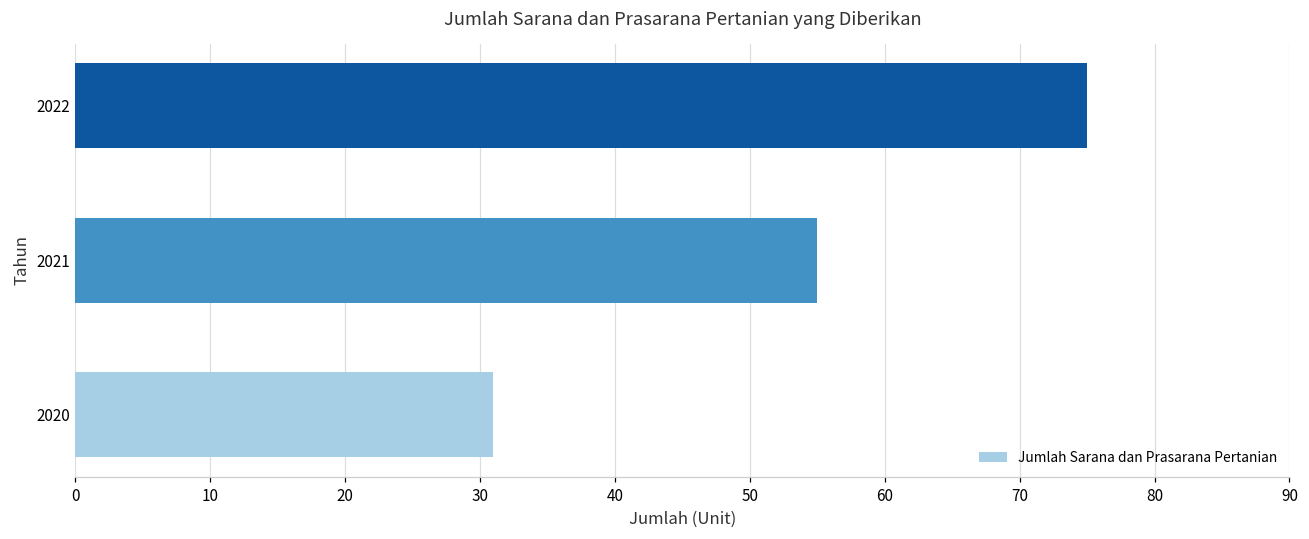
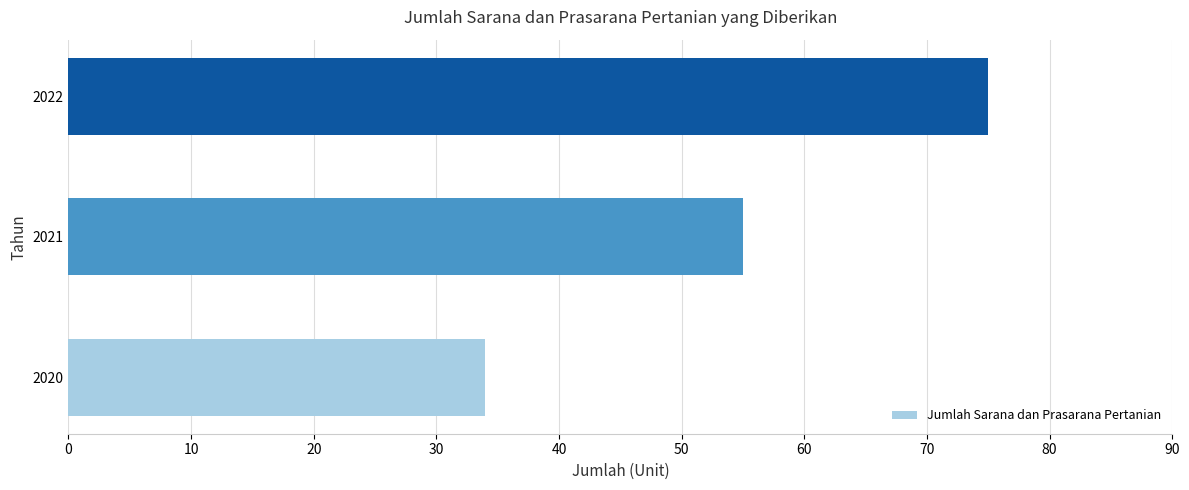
2020: 31 -> 34
